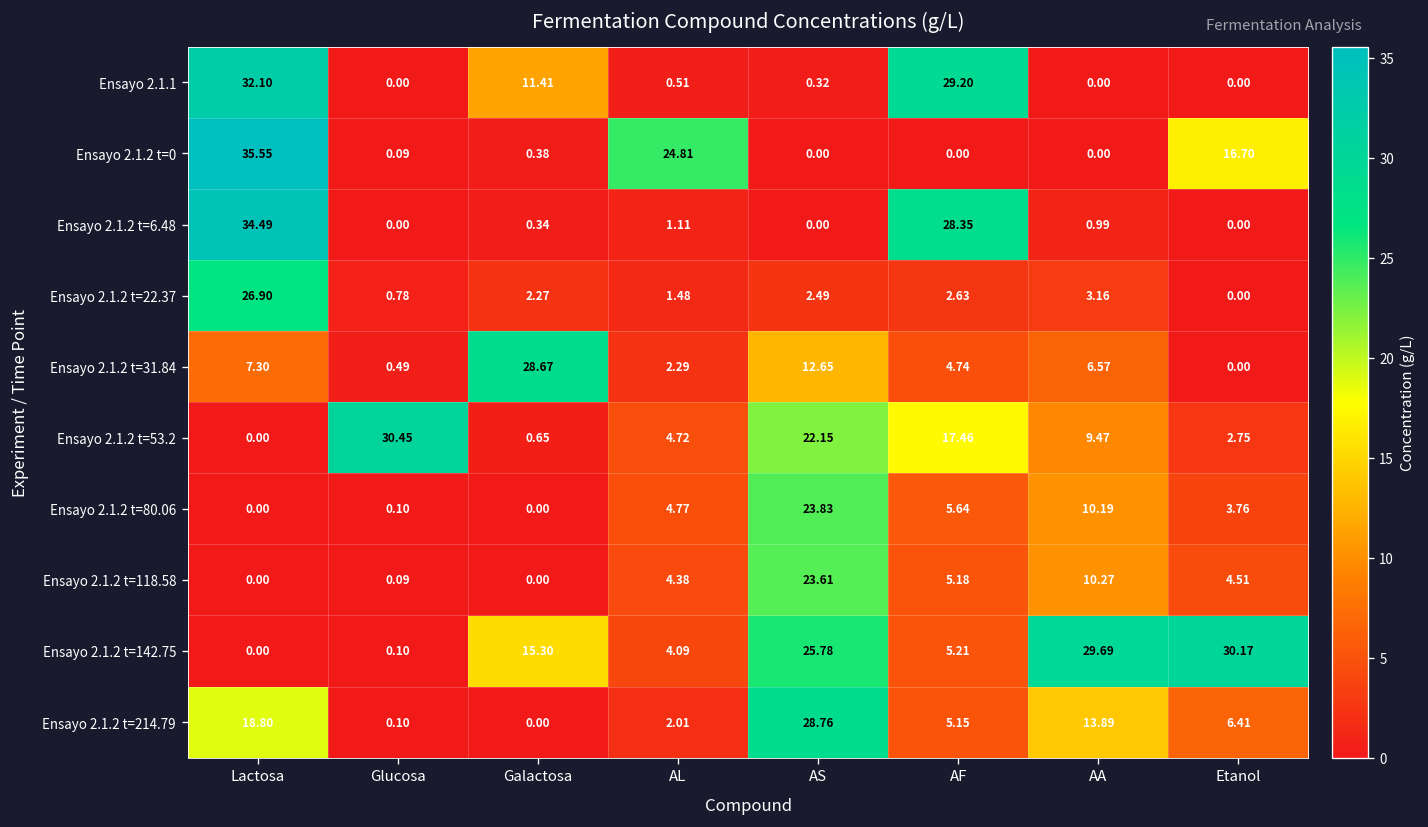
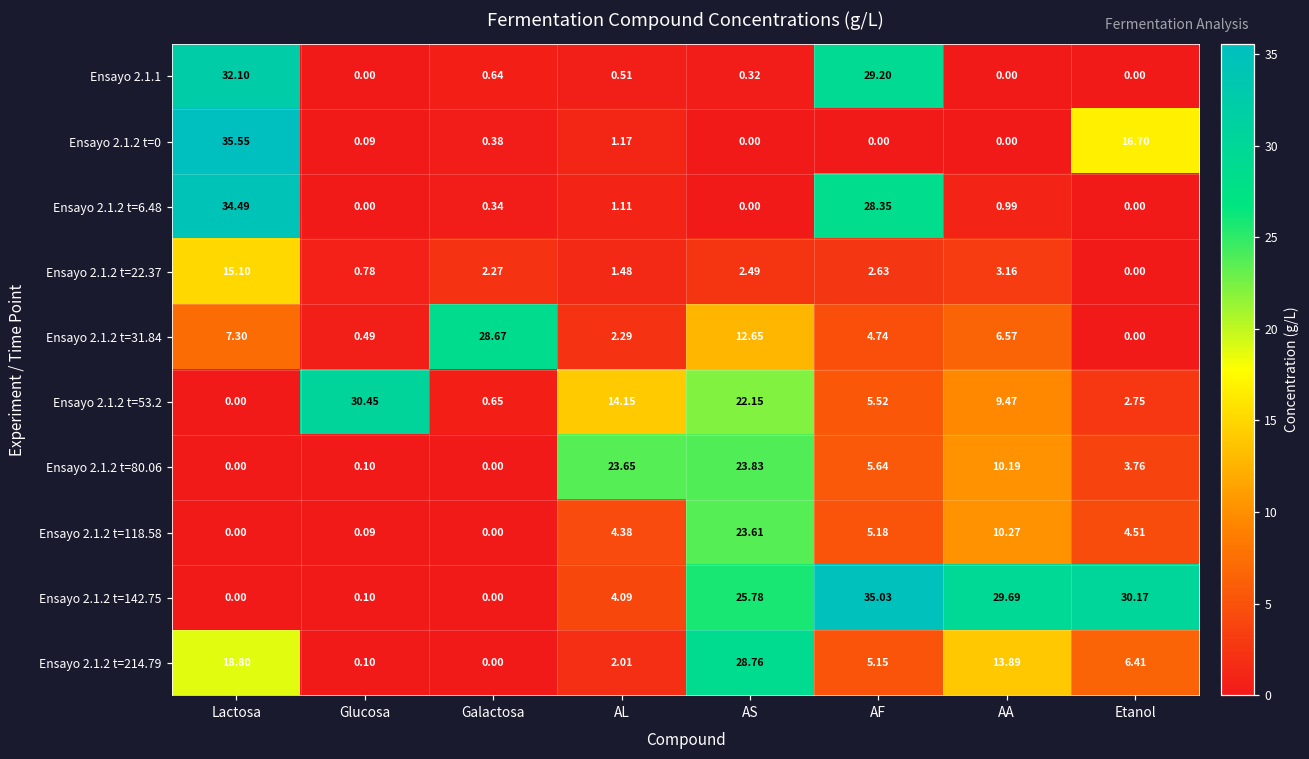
Ensayo 2.1.1, Galactosa: 11.41 -> 0.64
Ensayo 2.1.2 t=0, AL: 24.81 -> 1.17
Ensayo 2.1.2 t=22.37, Lactosa: 26.90 -> 15.10
Ensayo 2.1.2 t=53.2, AL: 4.72 -> 14.15
Ensayo 2.1.2 t=53.2, AF: 17.46 -> 5.52
Ensayo 2.1.2 t=80.06, AL: 4.77 -> 23.65
Ensayo 2.1.2 t=142.75, Galactosa: 15.30 -> 0.00
Ensayo 2.1.2 t=142.75, AF: 5.21 -> 35.03
